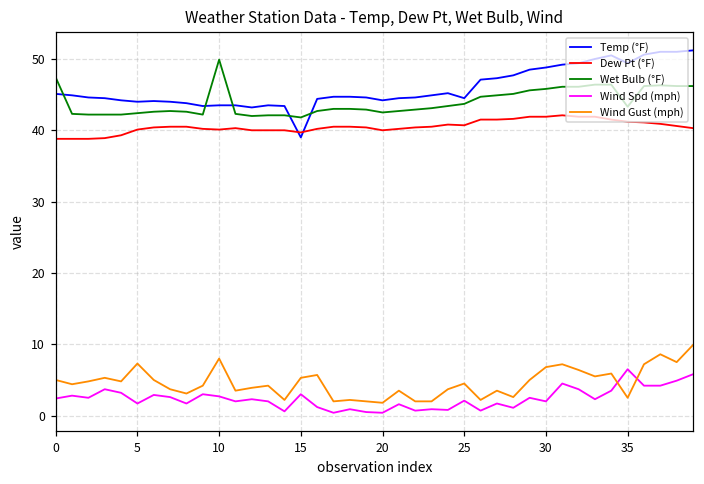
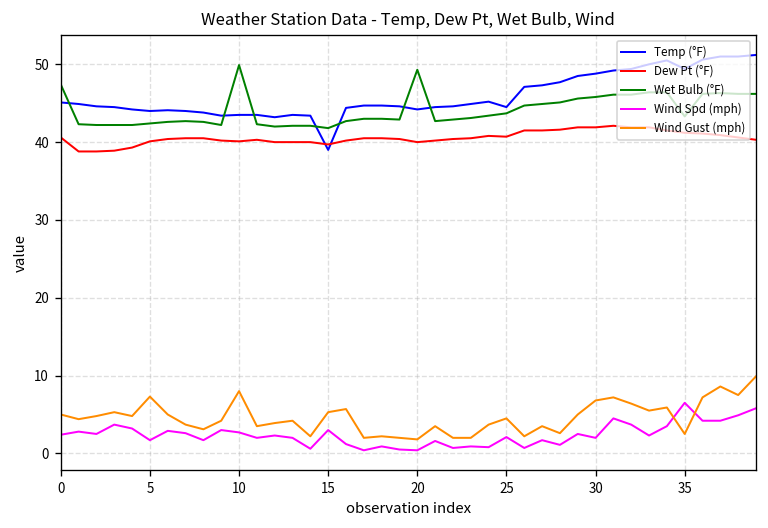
Dew Pt (°F), 0: 39 -> 41
Wet Bulb (°F), 20: 43 -> 49
